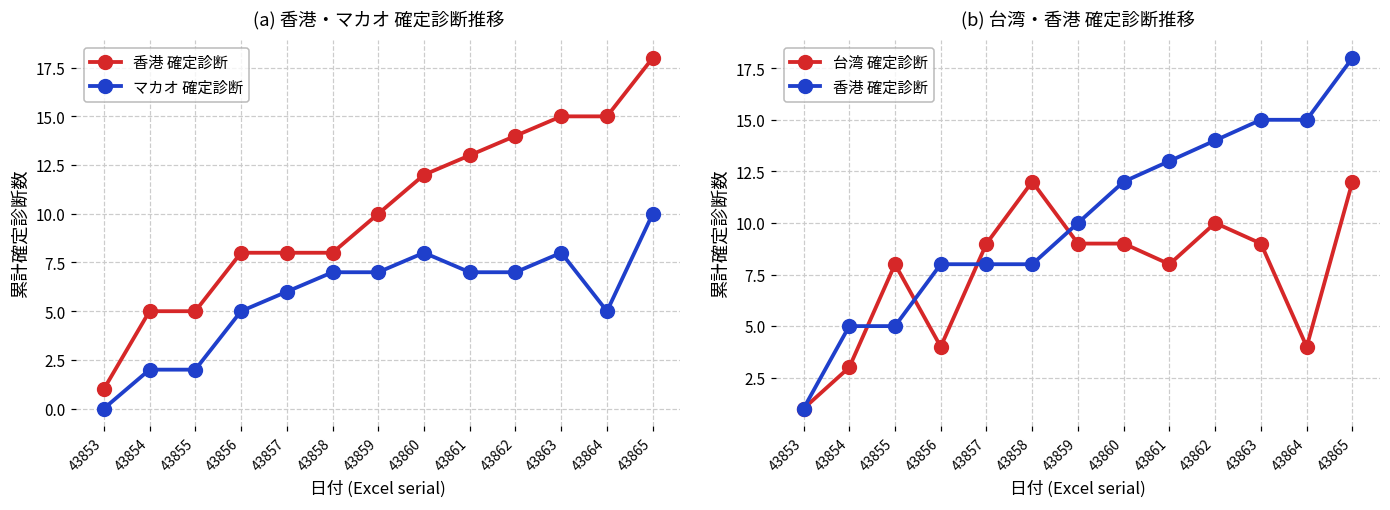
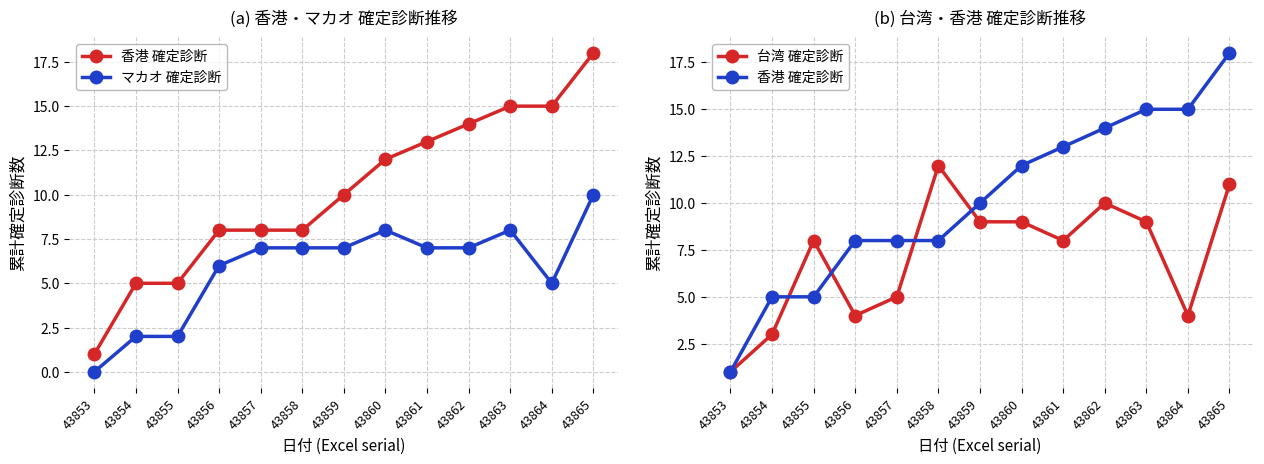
(a) 香港・マカオ 確定診断推移, マカオ 確定診断, 43856: 5 -> 6
(a) 香港・マカオ 確定診断推移, マカオ 確定診断, 43857: 6 -> 7
(b) 台湾・香港 確定診断推移, 台湾 確定診断, 43857: 9 -> 5
(b) 台湾・香港 確定診断推移, 台湾 確定診断, 43865: 12 -> 11
